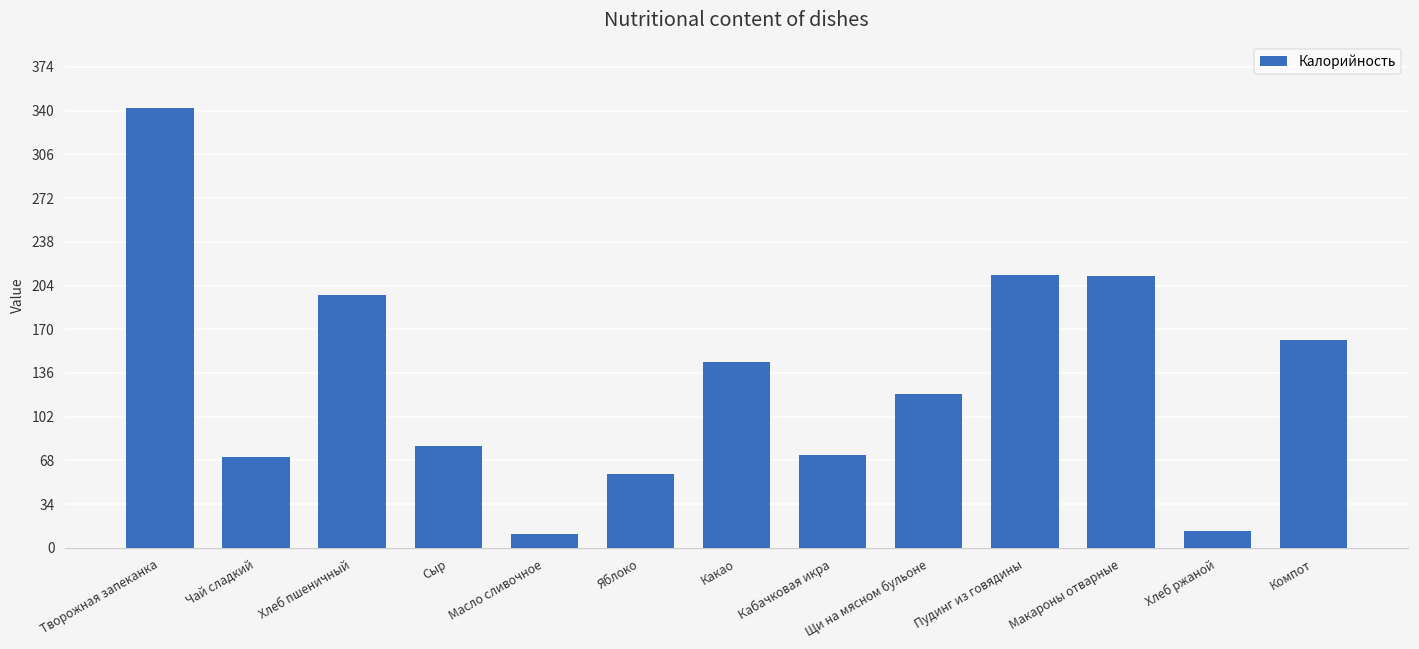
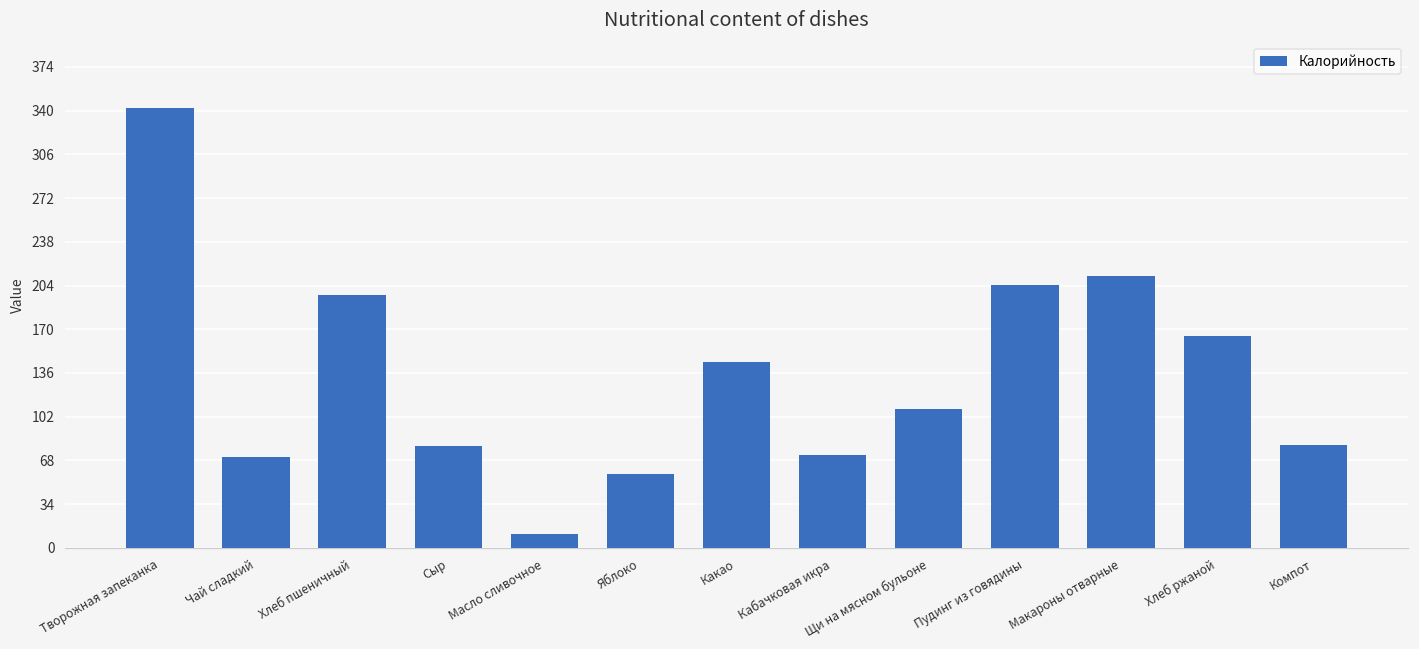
Щи на мясном бульоне: 120 -> 108
Пудинг из говядины: 212 -> 204
Хлеб ржаной: 14 -> 165
Компот: 162 -> 80
